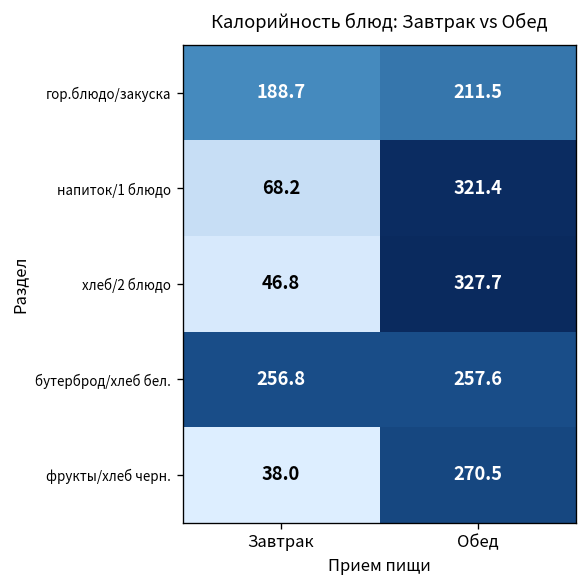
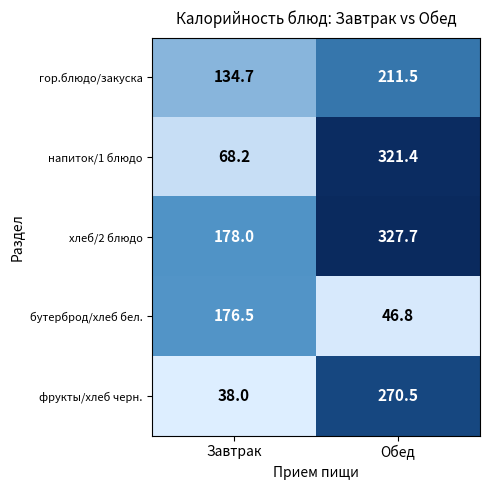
гор.блюдо/закуска, Завтрак: 188.7 -> 134.7
хлеб/2 блюдо, Завтрак: 46.8 -> 178.0
бутерброд/хлеб бел., Завтрак: 256.8 -> 176.5
бутерброд/хлеб бел., Обед: 257.6 -> 46.8
